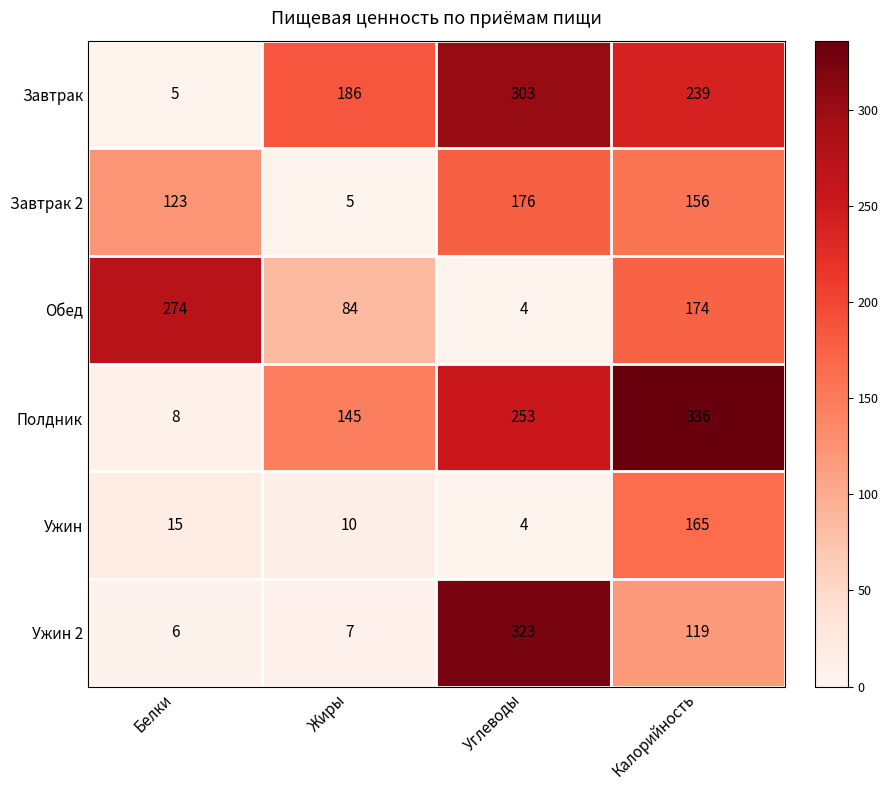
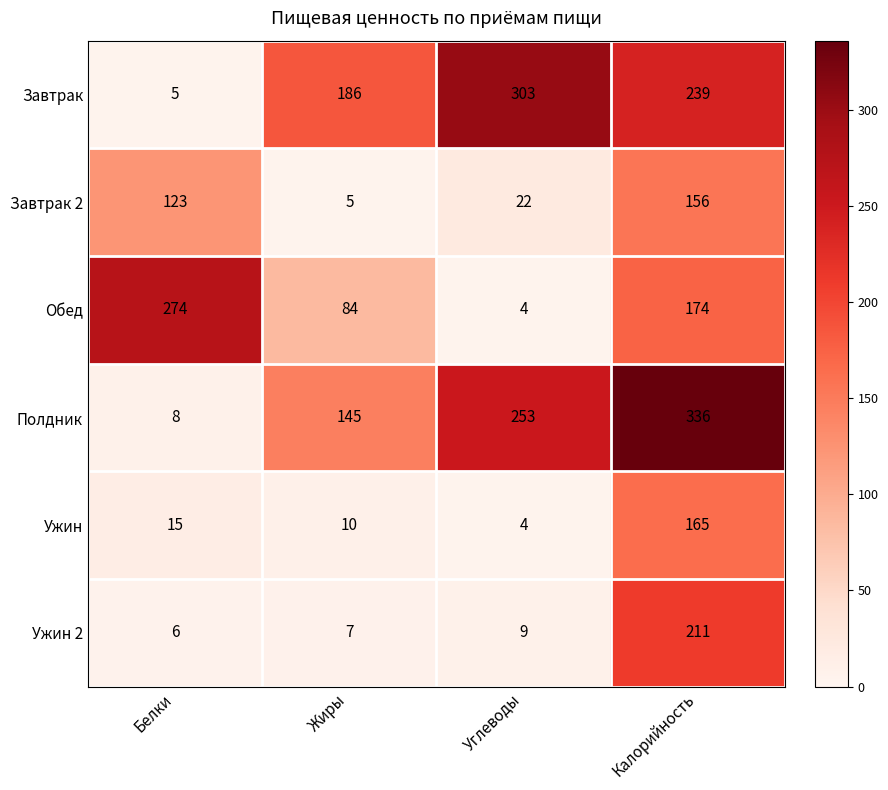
Завтрак 2, Углеводы: 176 -> 22
Ужин 2, Углеводы: 323 -> 9
Ужин 2, Калорийность: 119 -> 211
